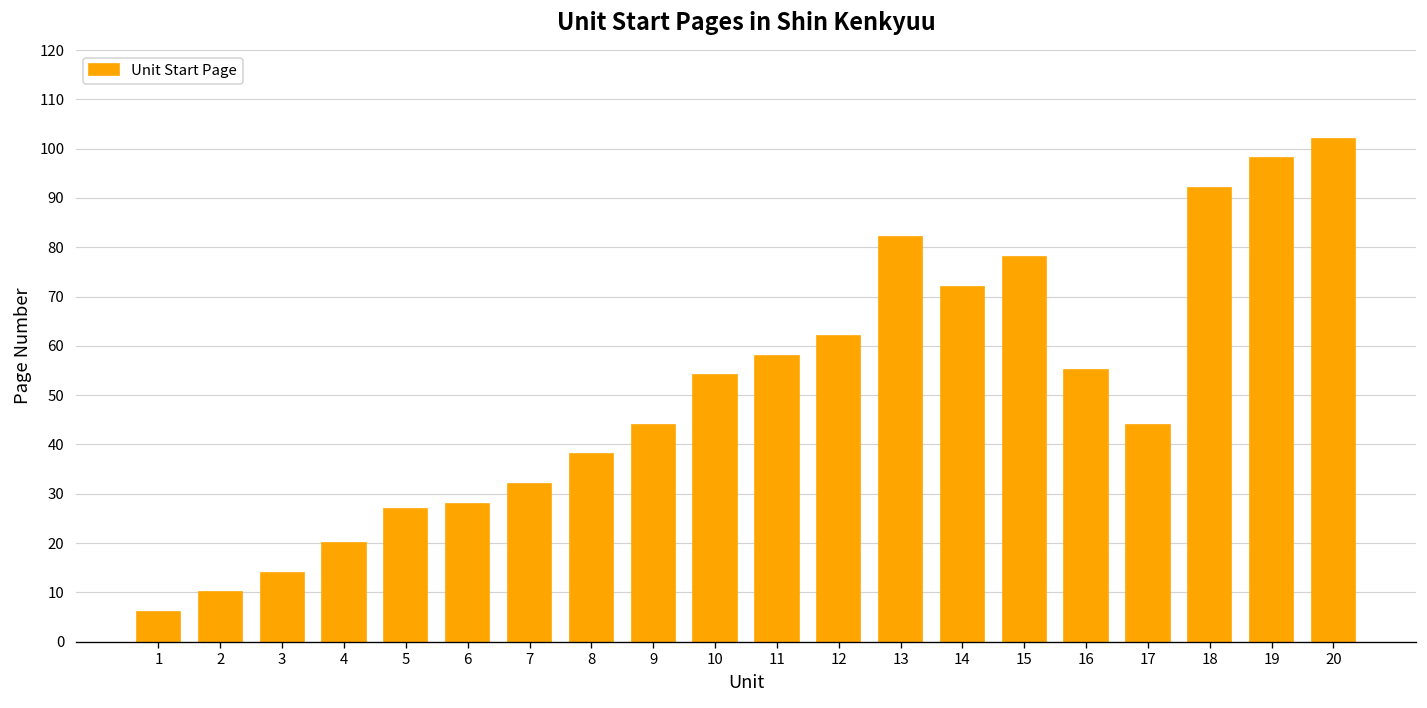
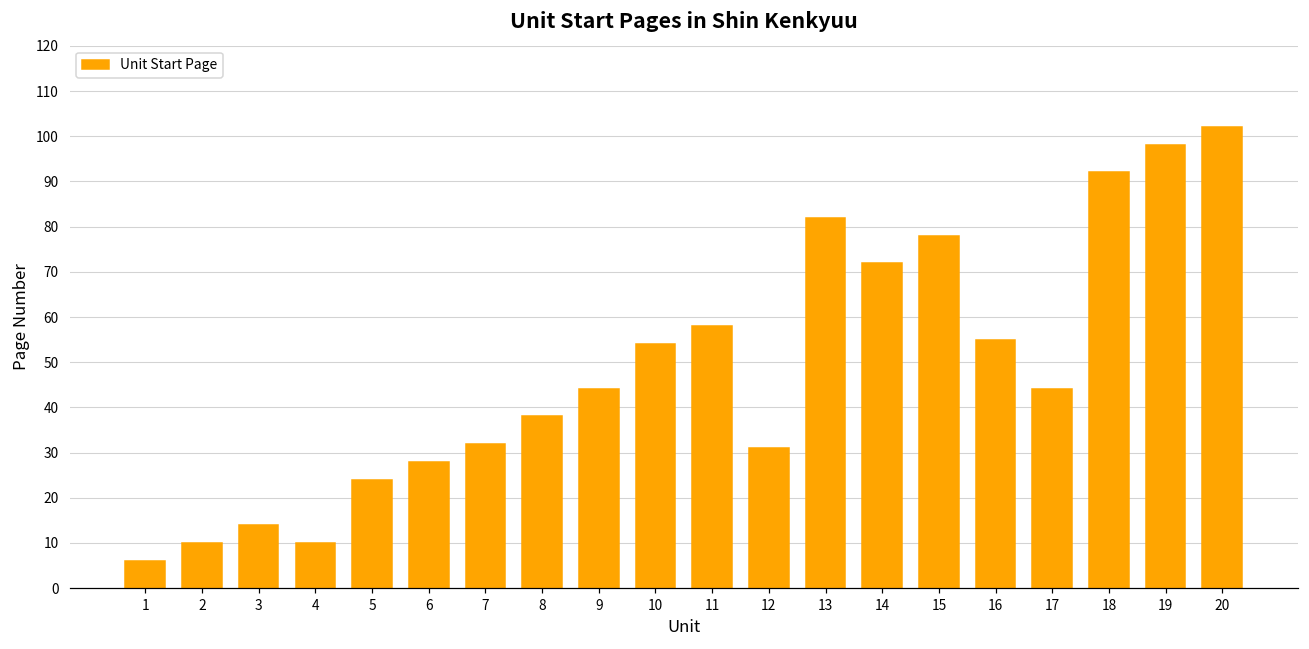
4: 20 -> 10
5: 27 -> 24
12: 62 -> 31
